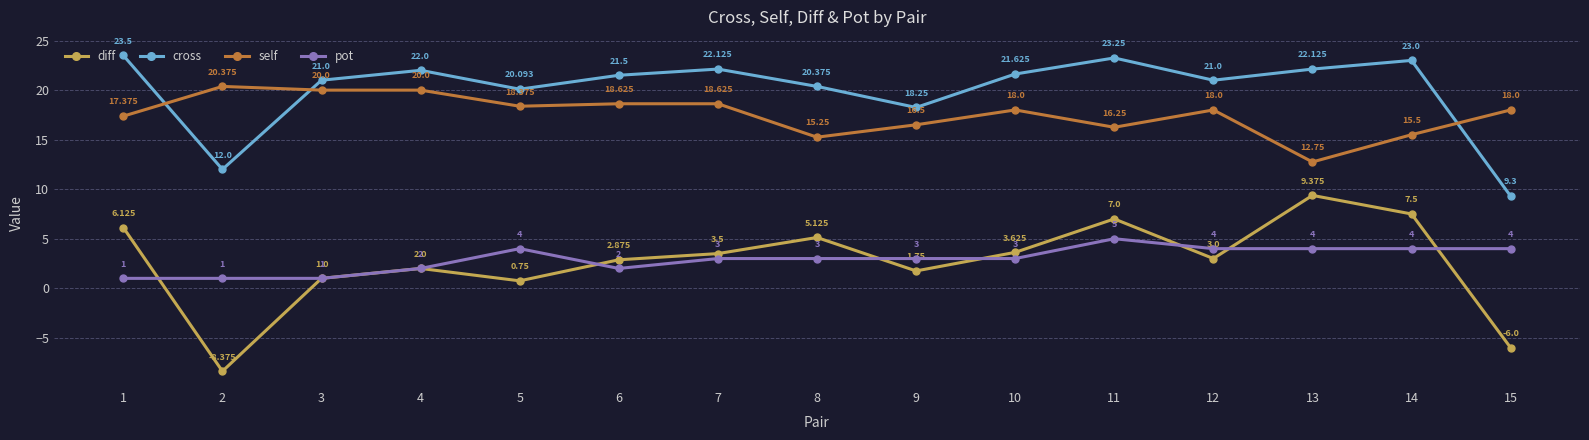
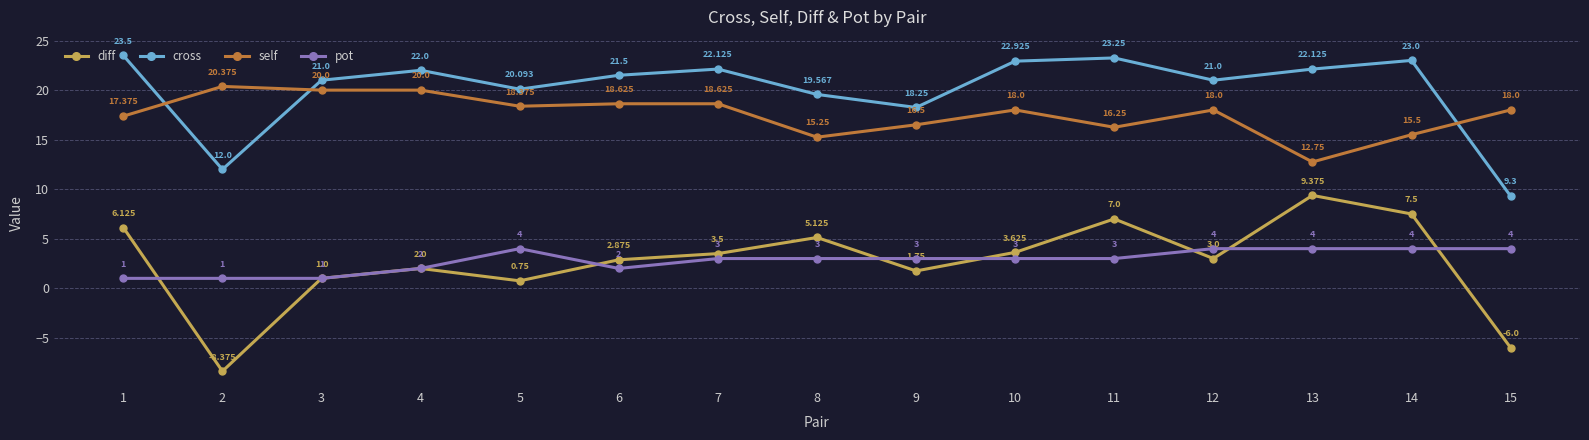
cross, 8: 20.375 -> 19.567
cross, 10: 21.625 -> 22.925
pot, 11: 5 -> 3
